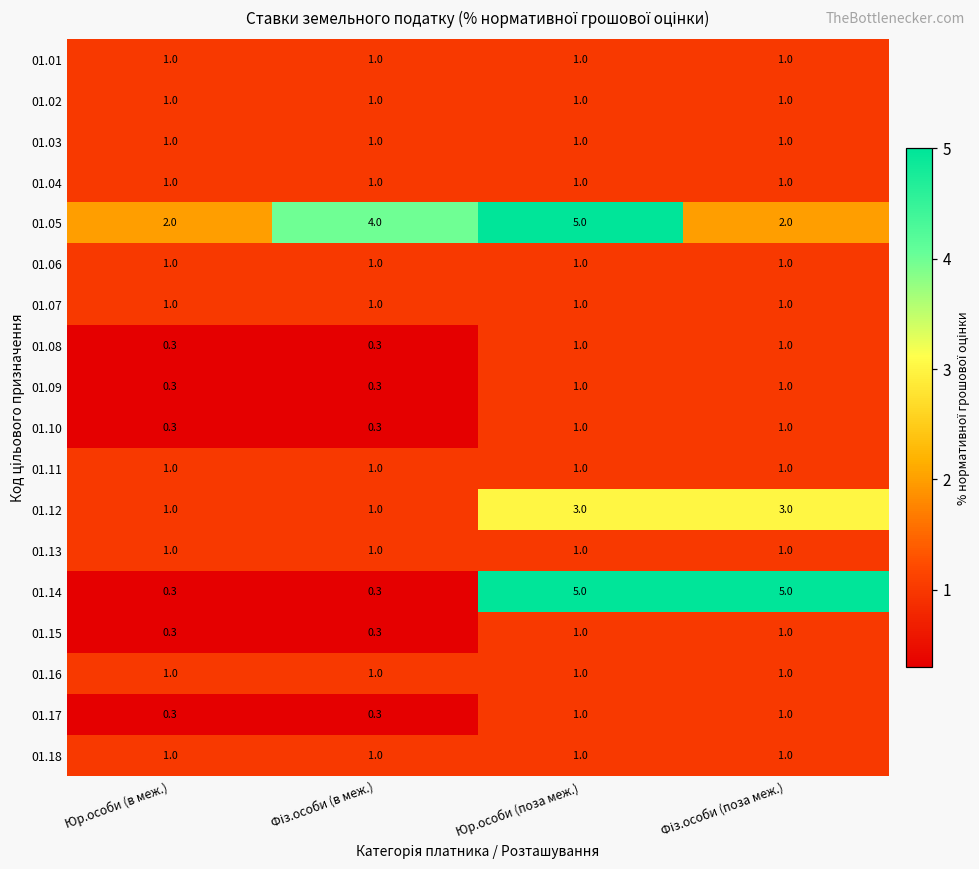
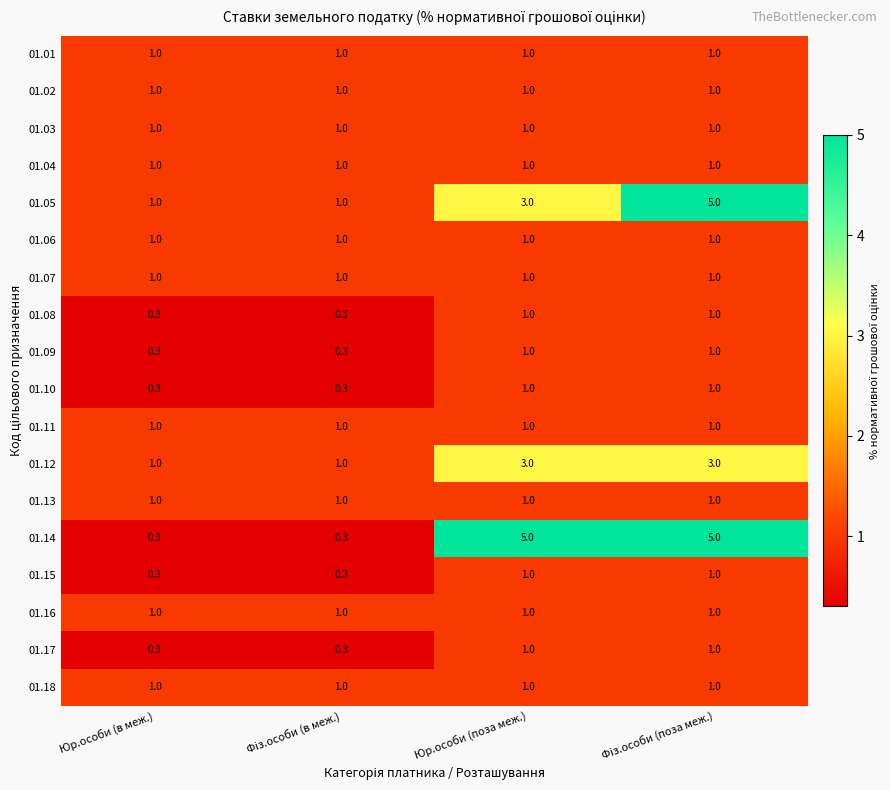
01.05, Юр.особи (в меж.): 2.0 -> 1.0
01.05, Фіз.особи (в меж.): 4.0 -> 1.0
01.05, Юр.особи (поза меж.): 5.0 -> 3.0
01.05, Фіз.особи (поза меж.): 2.0 -> 5.0
